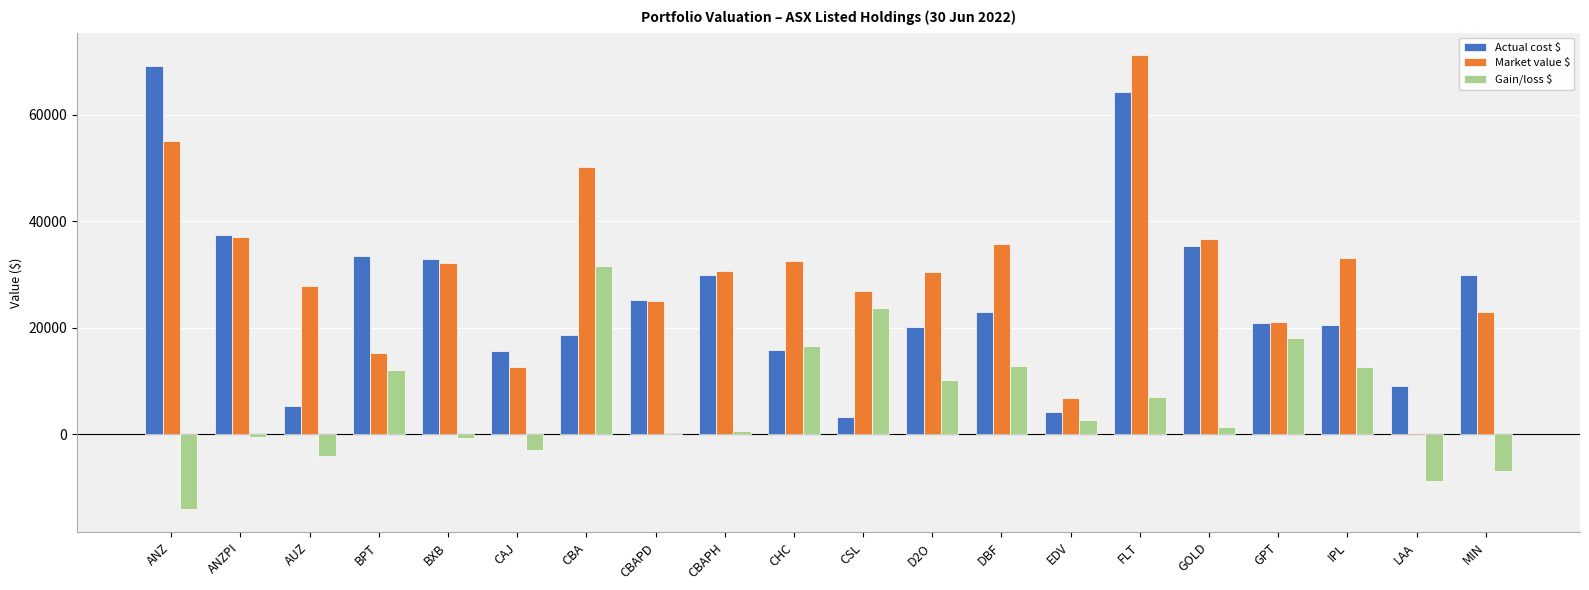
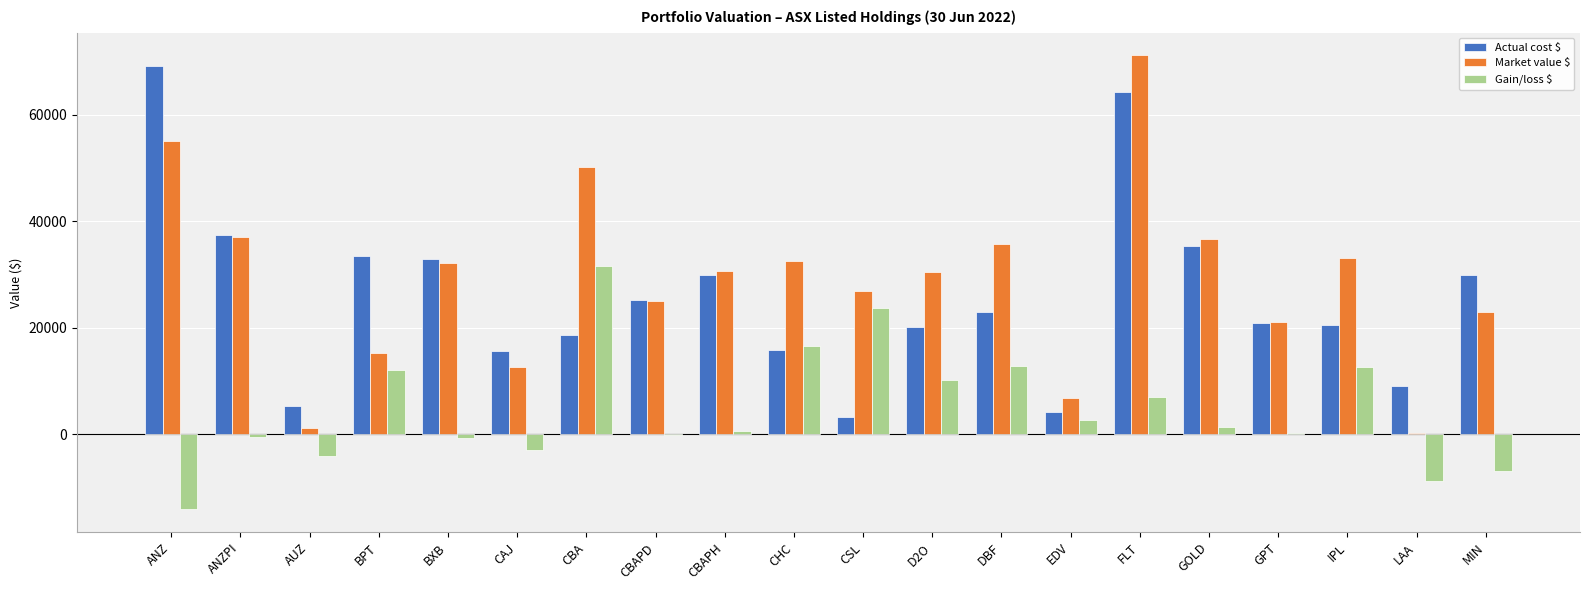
Market value $, AUZ: 28000 -> 1000
Gain/loss $, GPT: 18000 -> 0
